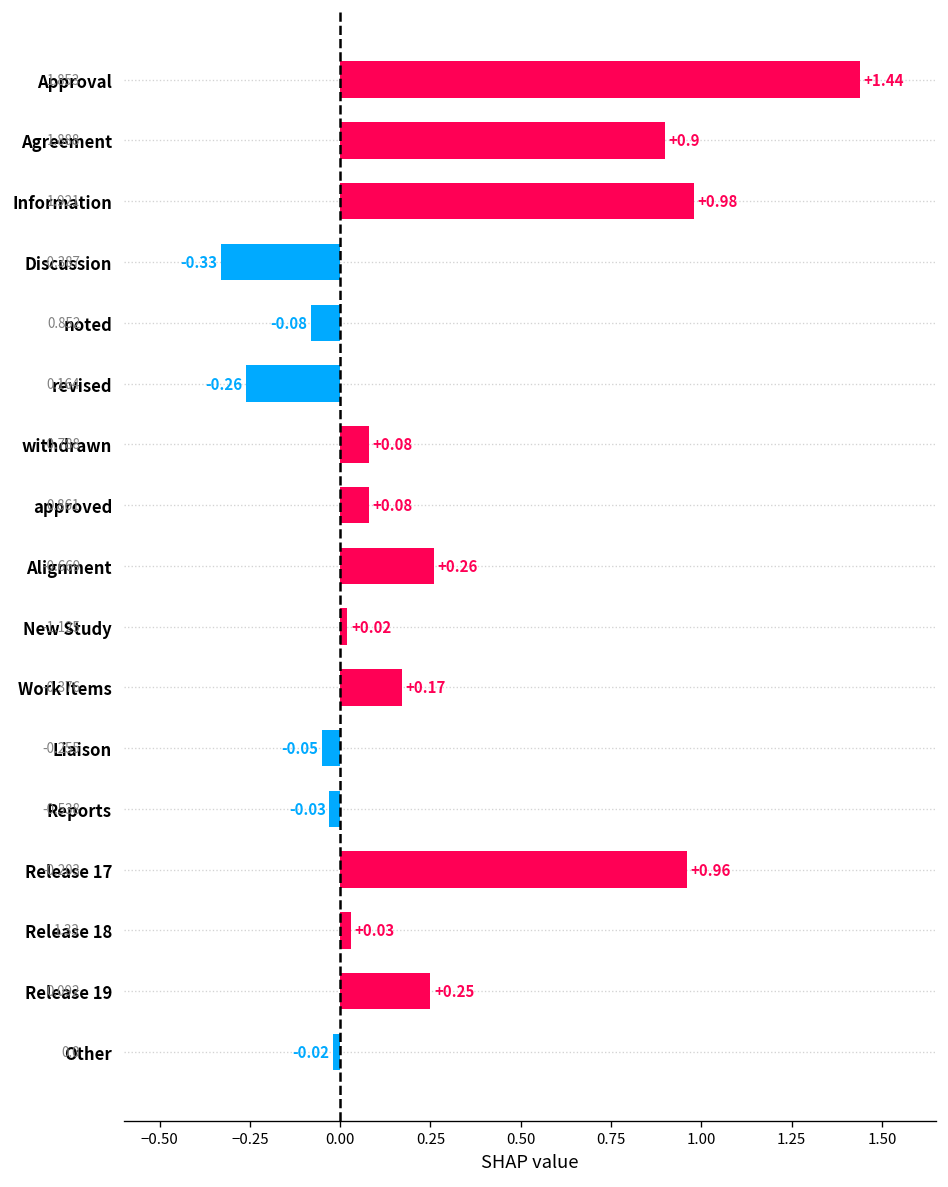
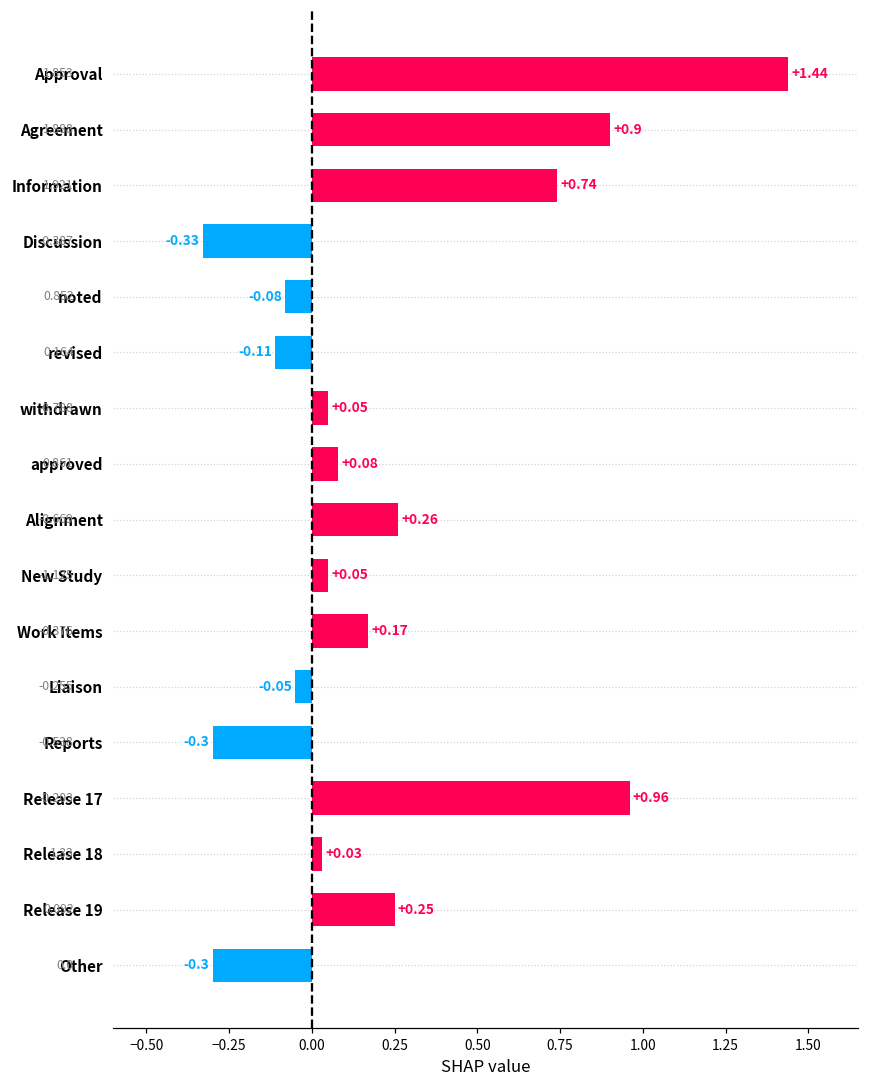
Information: +0.98 -> +0.74
revised: -0.26 -> -0.11
withdrawn: +0.08 -> +0.05
New Study: +0.02 -> +0.05
Reports: -0.03 -> -0.3
Other: -0.02 -> -0.3
